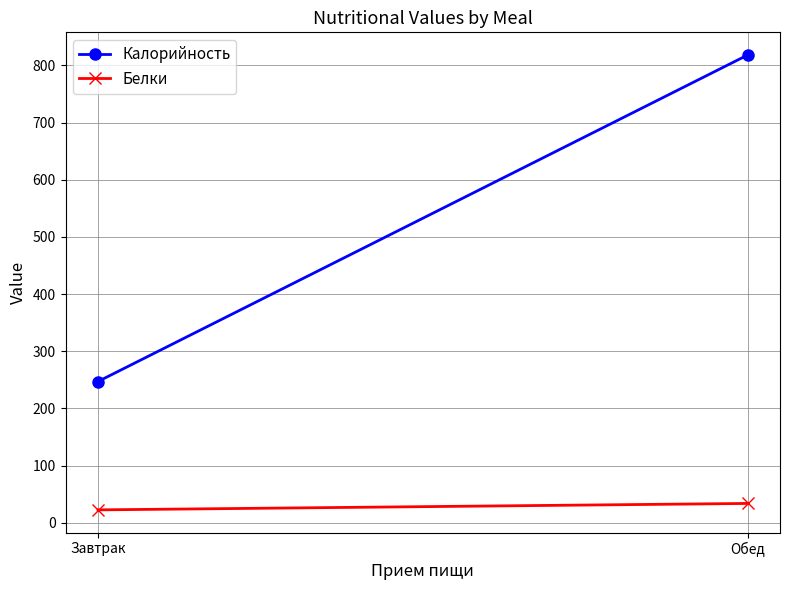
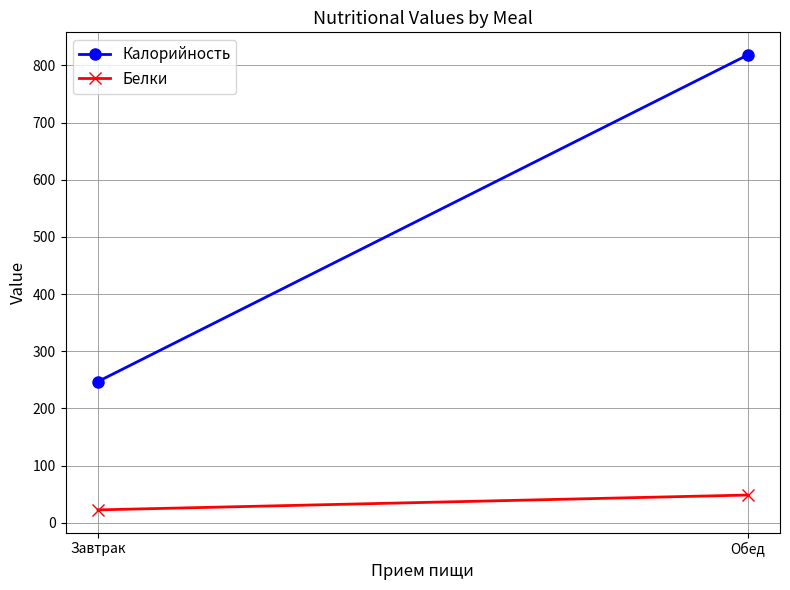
Белки, Обед: 30 -> 50
